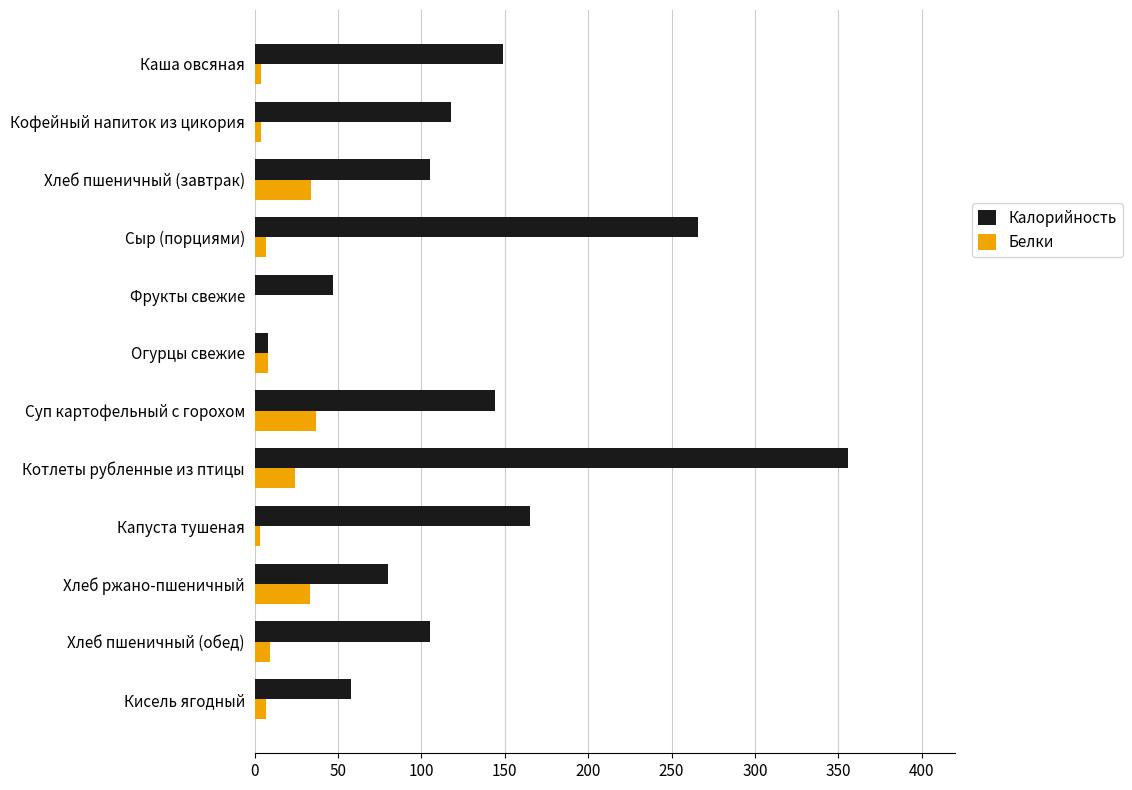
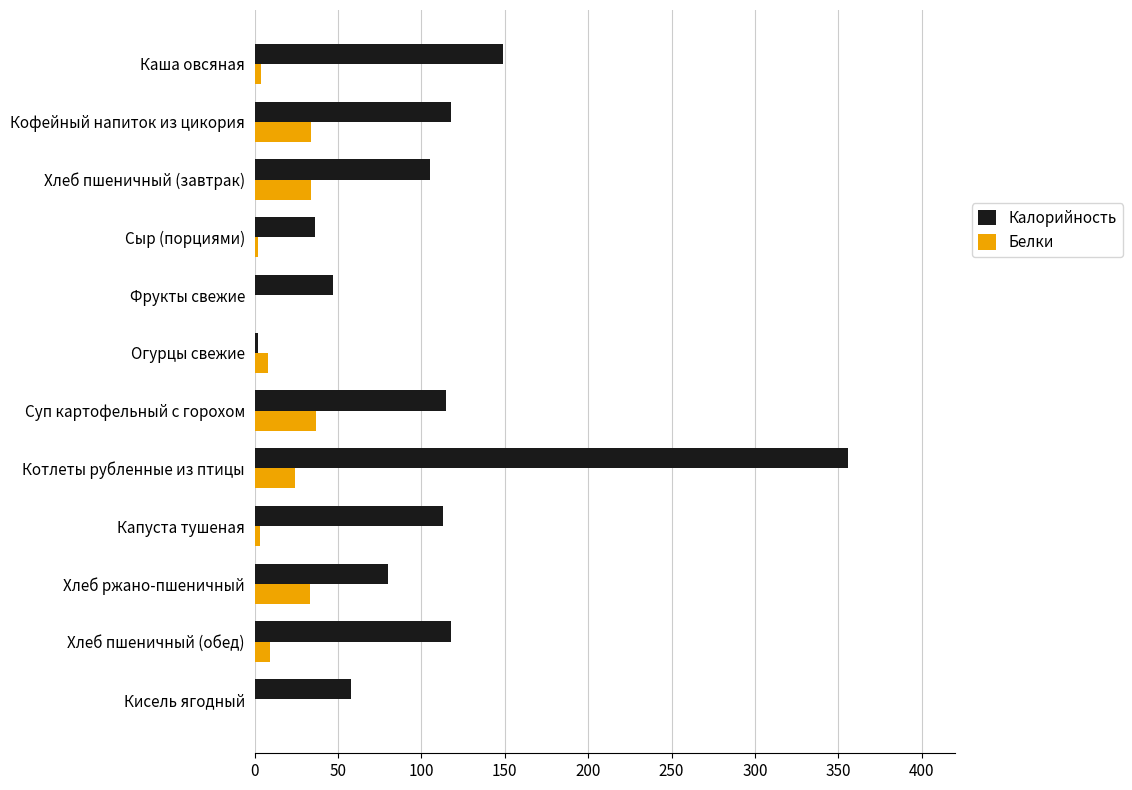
Белки, Кофейный напиток из цикория: 4 -> 34
Калорийность, Сыр (порциями): 266 -> 36
Белки, Сыр (порциями): 7 -> 2
Калорийность, Огурцы свежие: 8 -> 2
Калорийность, Суп картофельный с горохом: 144 -> 115
Калорийность, Капуста тушеная: 165 -> 113
Калорийность, Хлеб пшеничный (обед): 105 -> 118
Белки, Кисель ягодный: 7 -> 0
